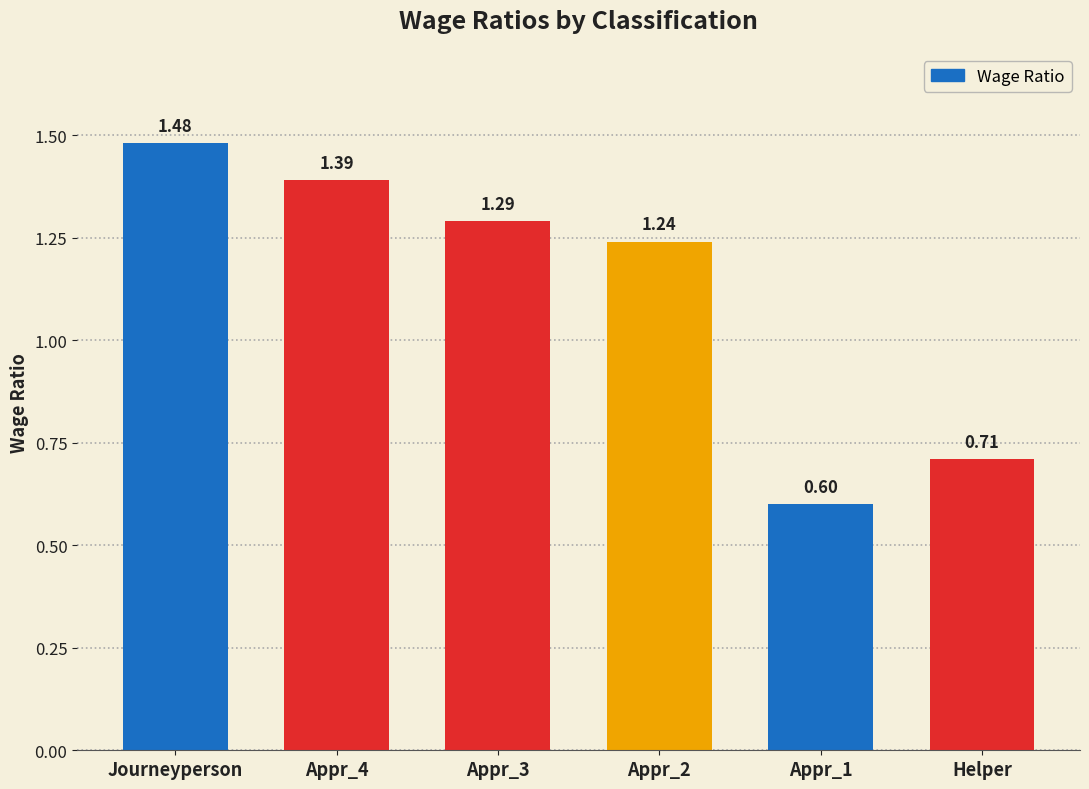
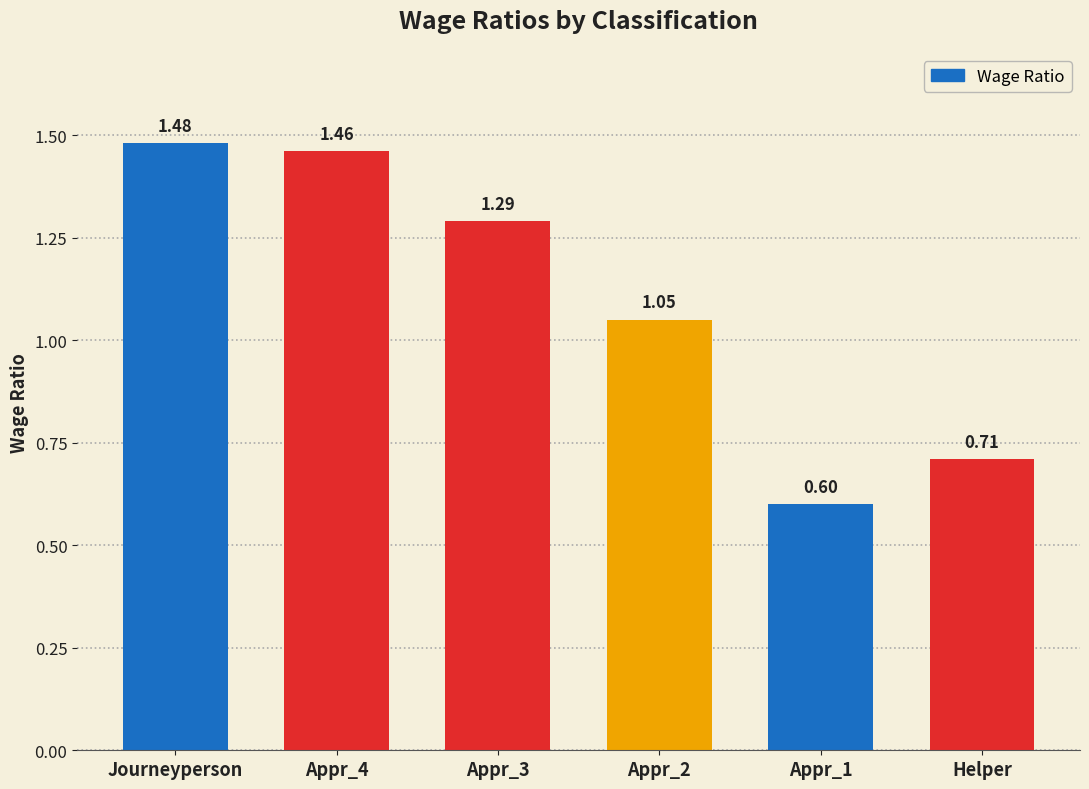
Appr_4: 1.39 -> 1.46
Appr_2: 1.24 -> 1.05
